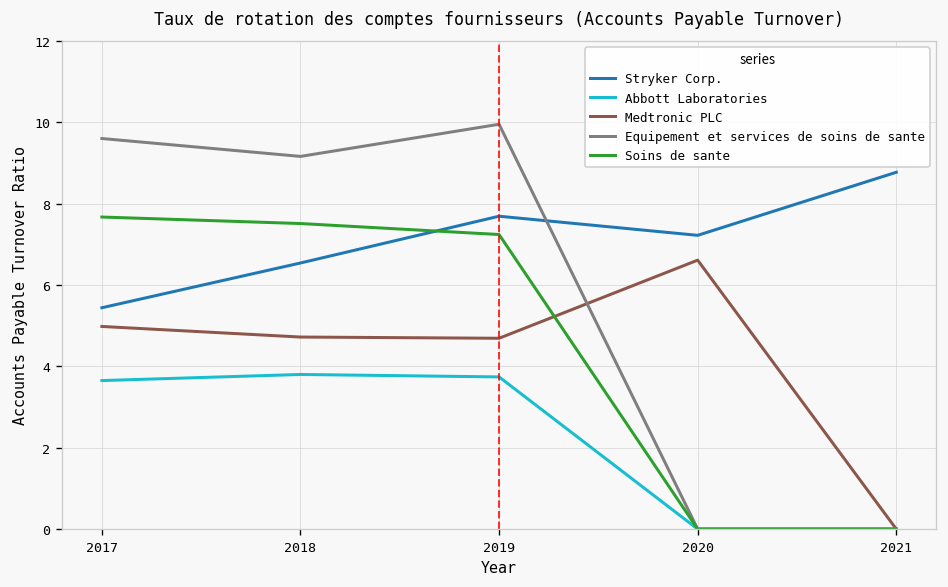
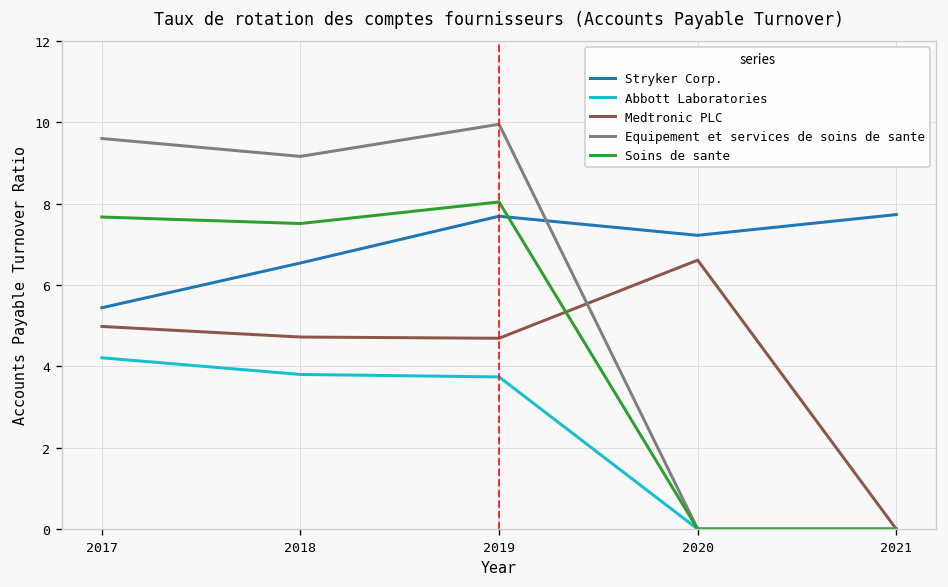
Abbott Laboratories, 2017: 3.7 -> 4.2
Soins de sante, 2019: 7.2 -> 8.0
Stryker Corp., 2021: 8.8 -> 7.7
